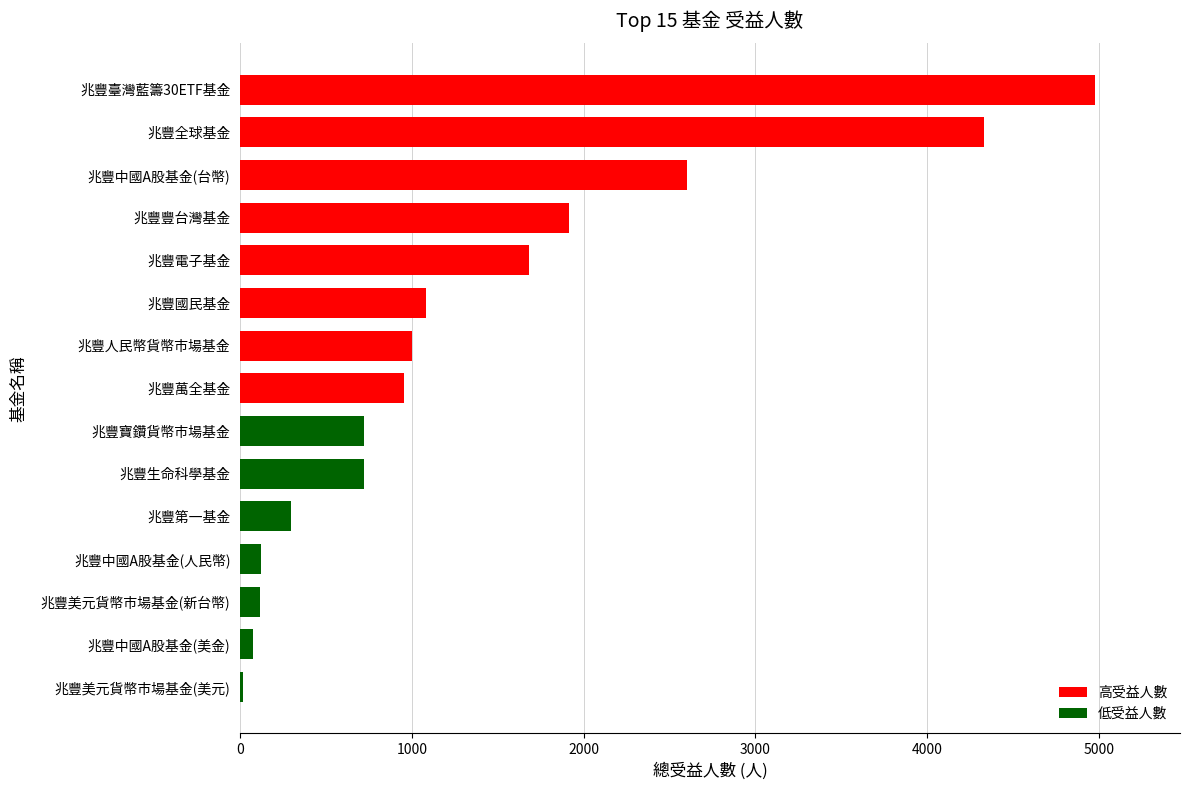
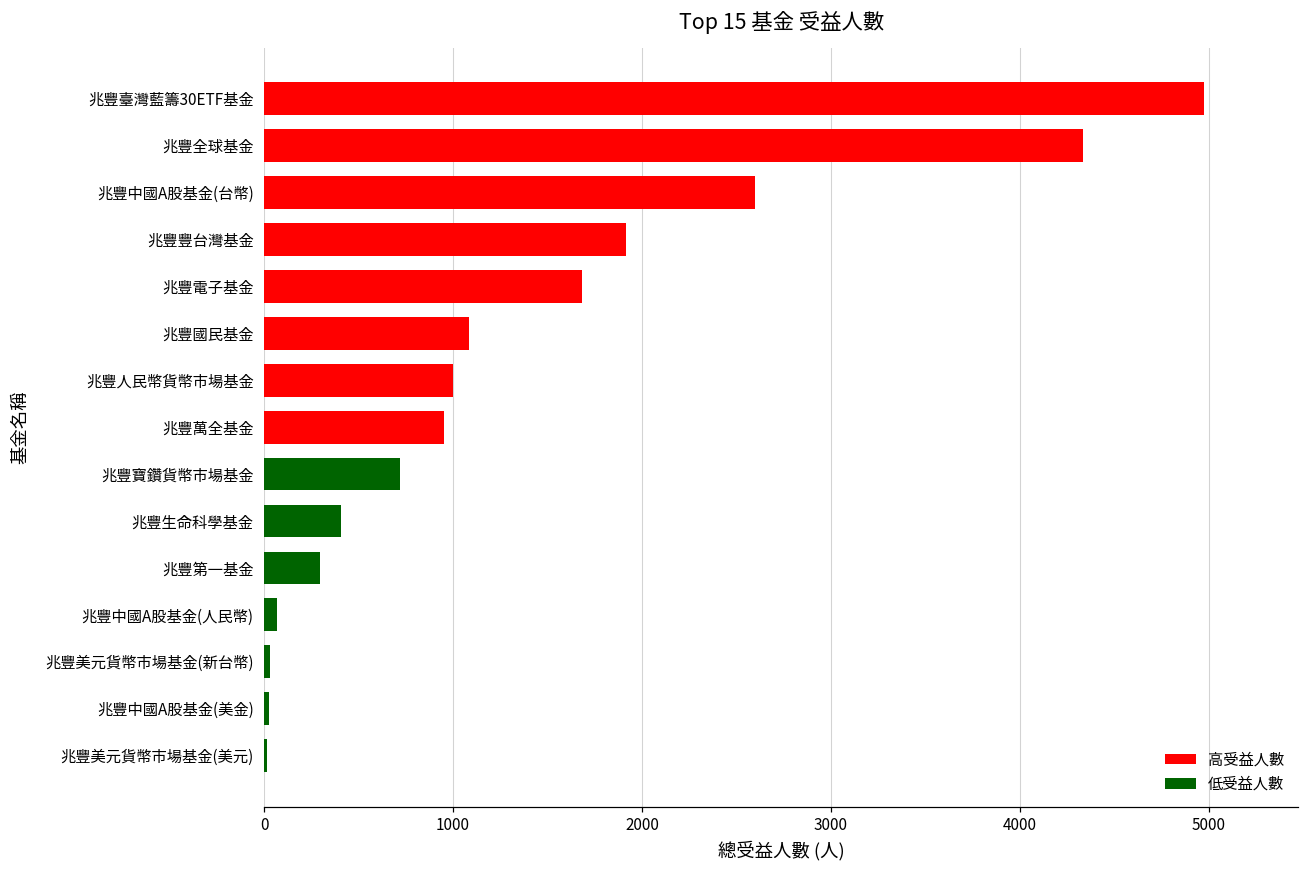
兆豐生命科學基金: 720 -> 410
兆豐中國A股基金(人民幣): 120 -> 70
兆豐美元貨幣市場基金(新台幣): 110 -> 30
兆豐中國A股基金(美金): 80 -> 30
